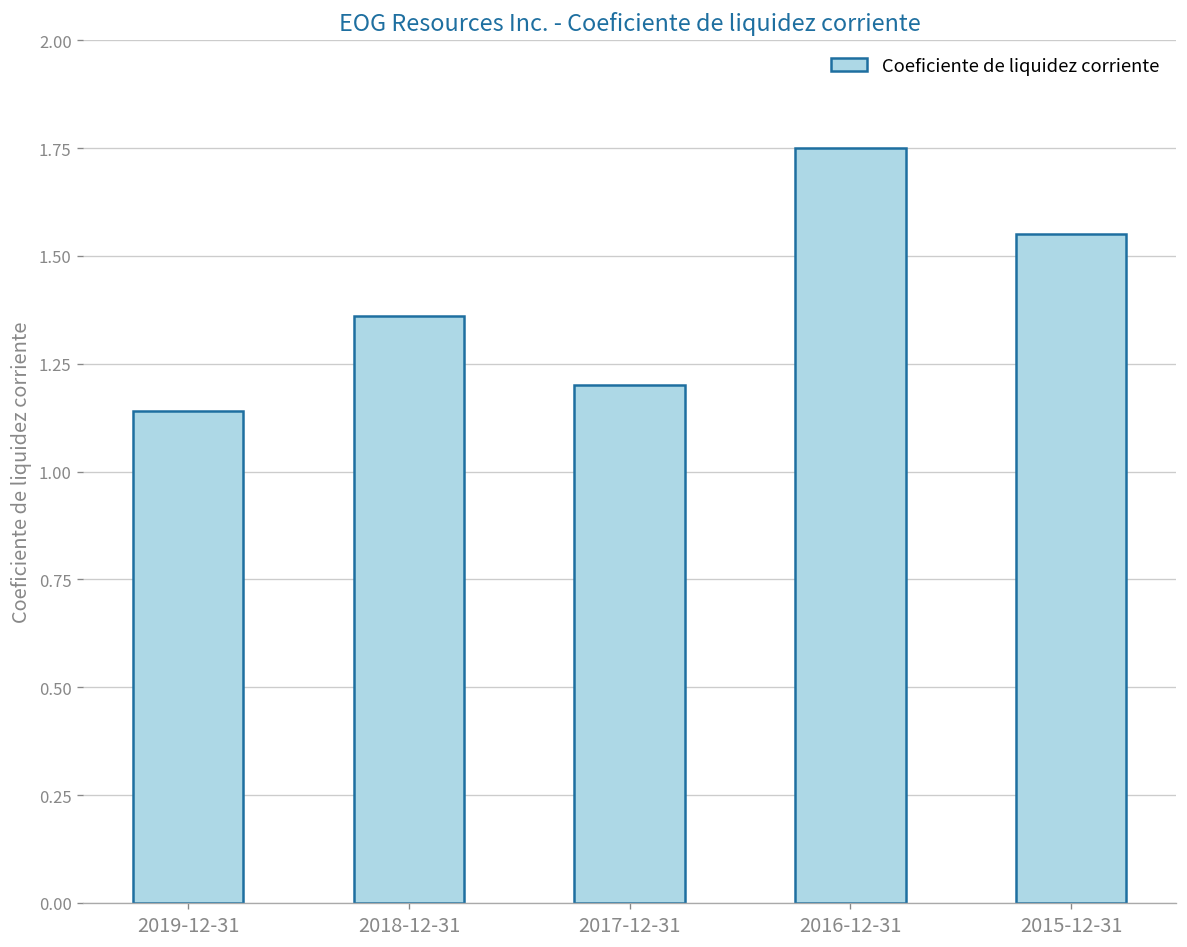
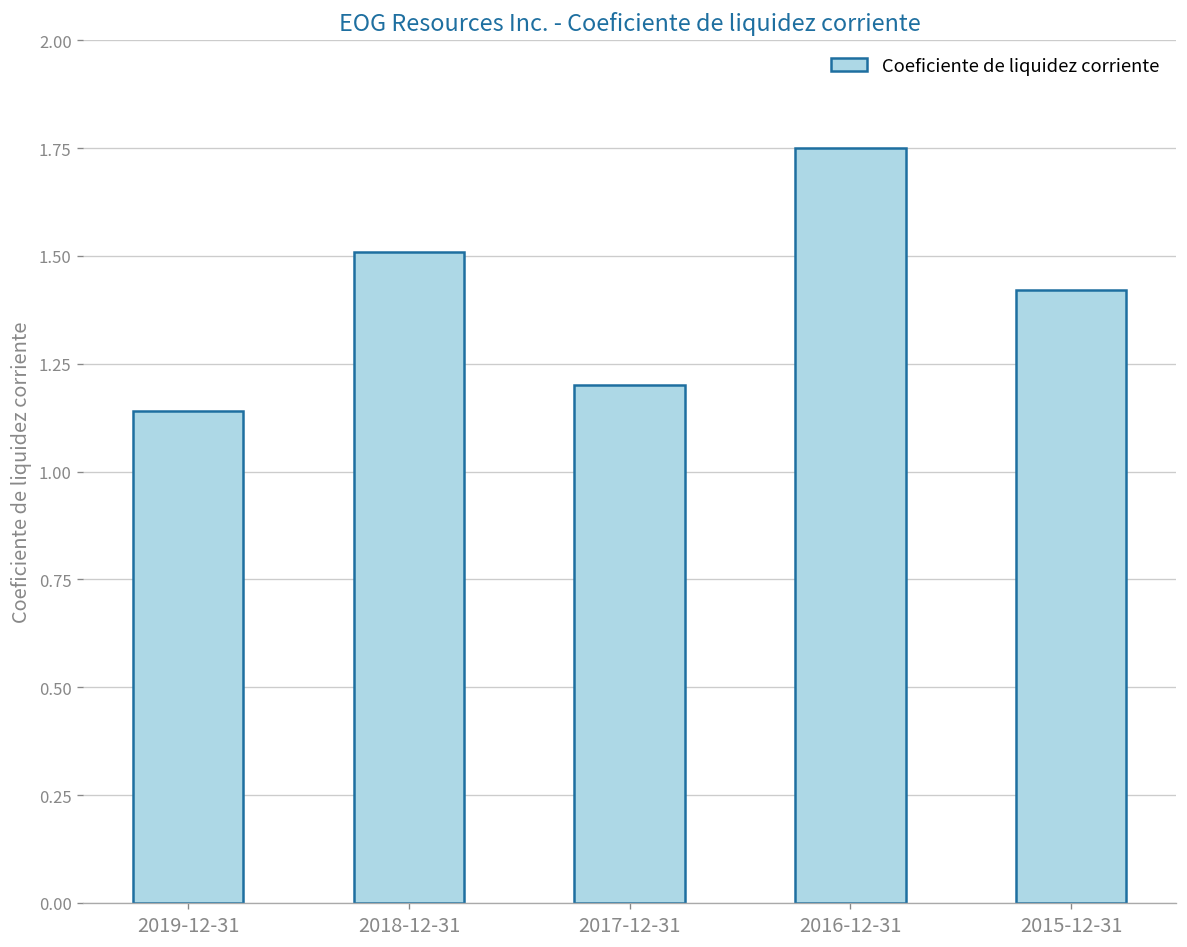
2018-12-31: 1.36 -> 1.51
2015-12-31: 1.55 -> 1.42
